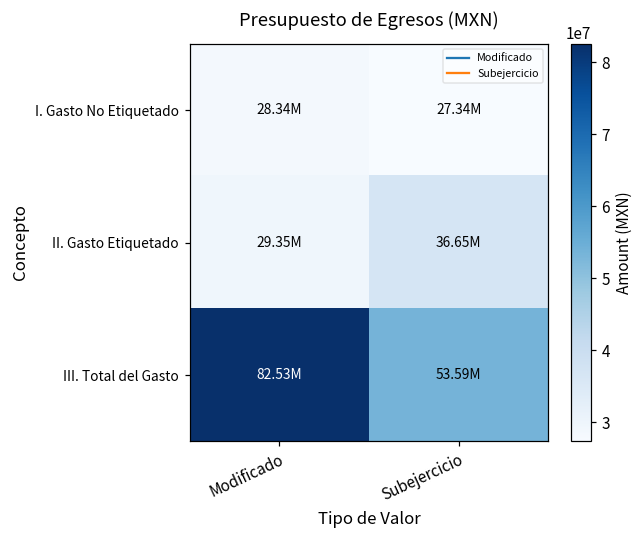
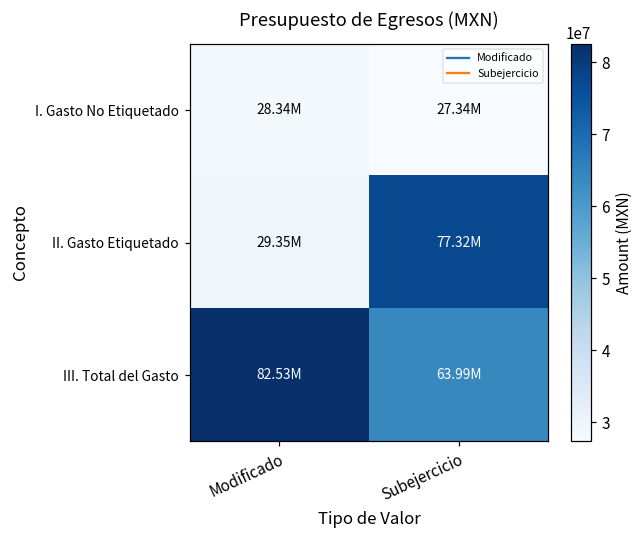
II. Gasto Etiquetado, Subejercicio: 36.65M -> 77.32M
III. Total del Gasto, Subejercicio: 53.59M -> 63.99M
